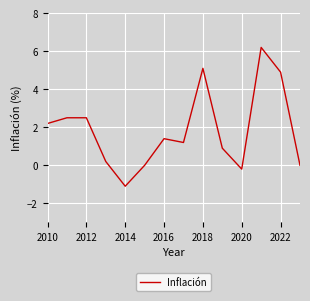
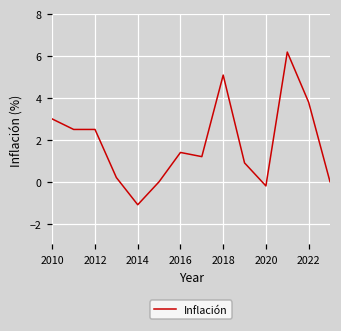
2010: 2.2 -> 3.0
2022: 4.9 -> 3.8
